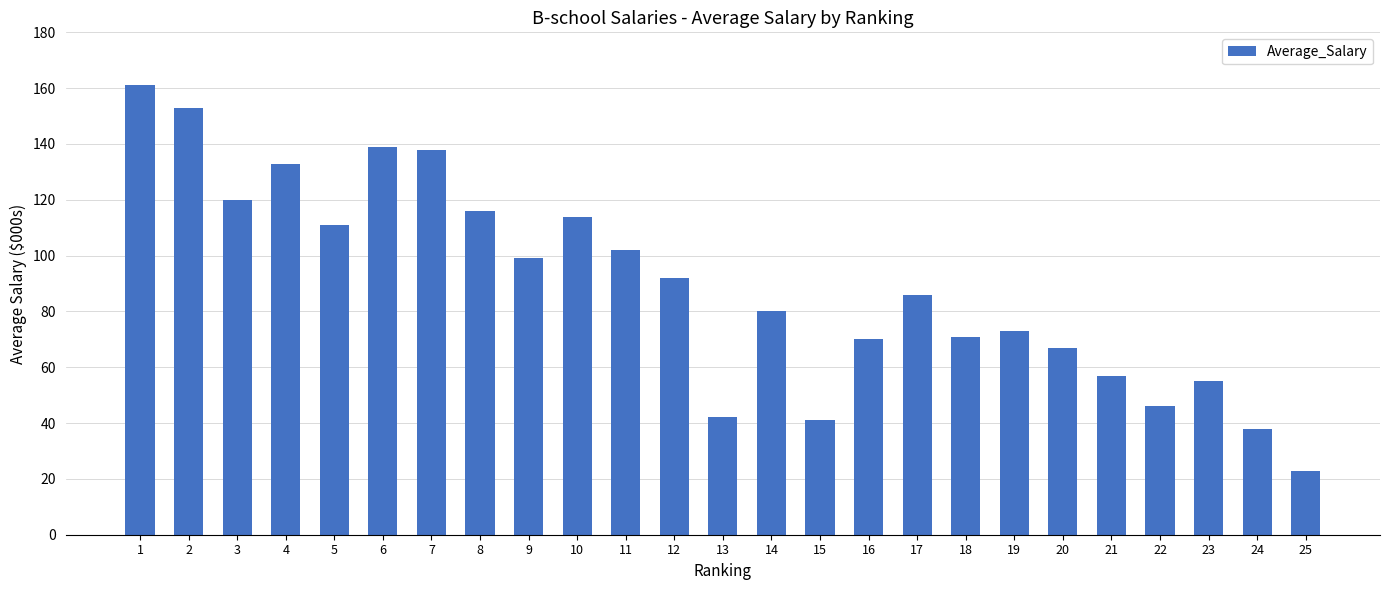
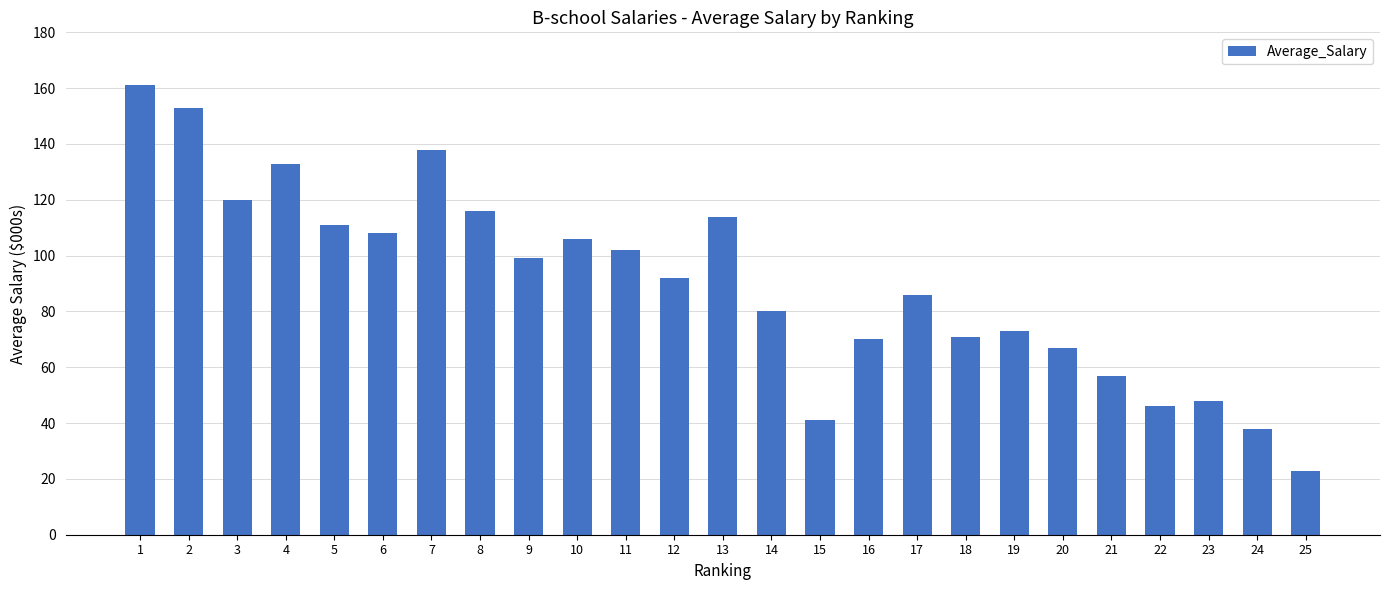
6: 139 -> 108
10: 114 -> 106
13: 42 -> 114
23: 55 -> 48
